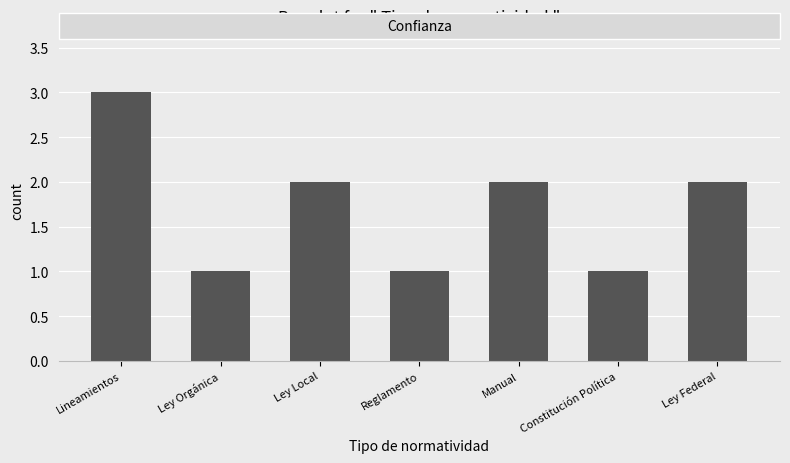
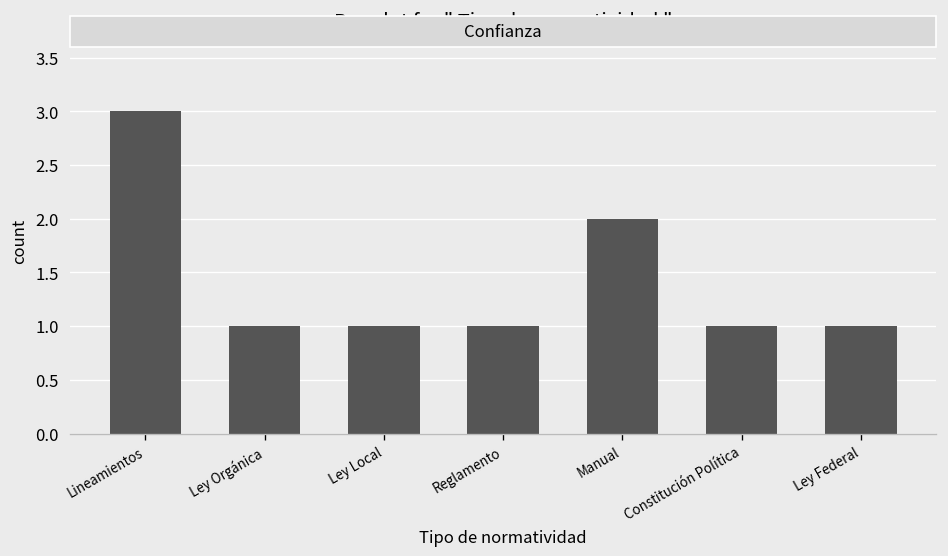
Ley Local: 2 -> 1
Ley Federal: 2 -> 1
